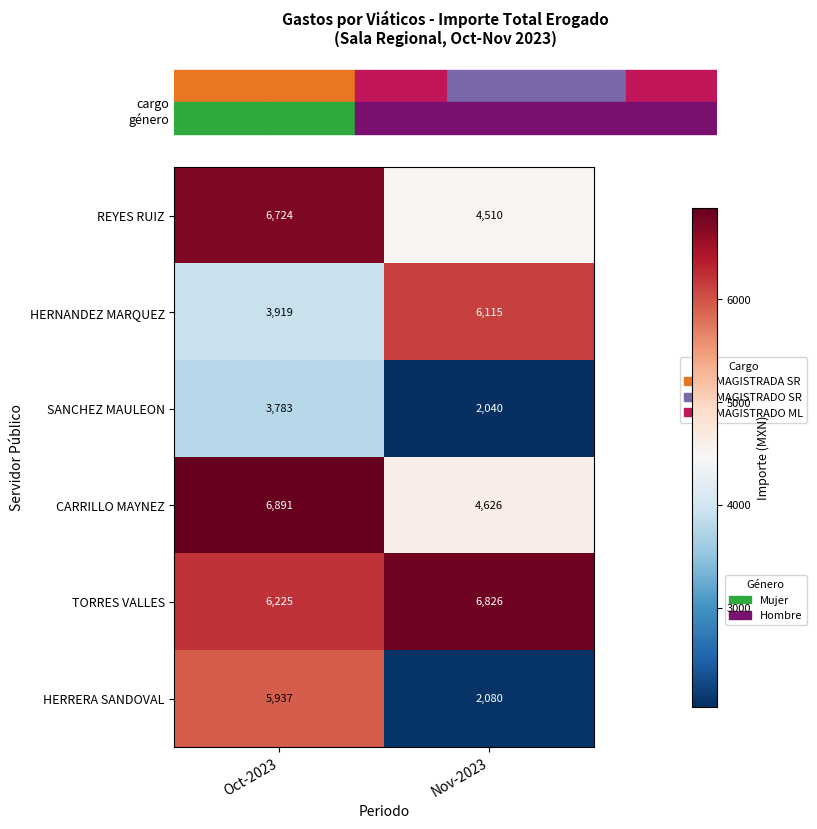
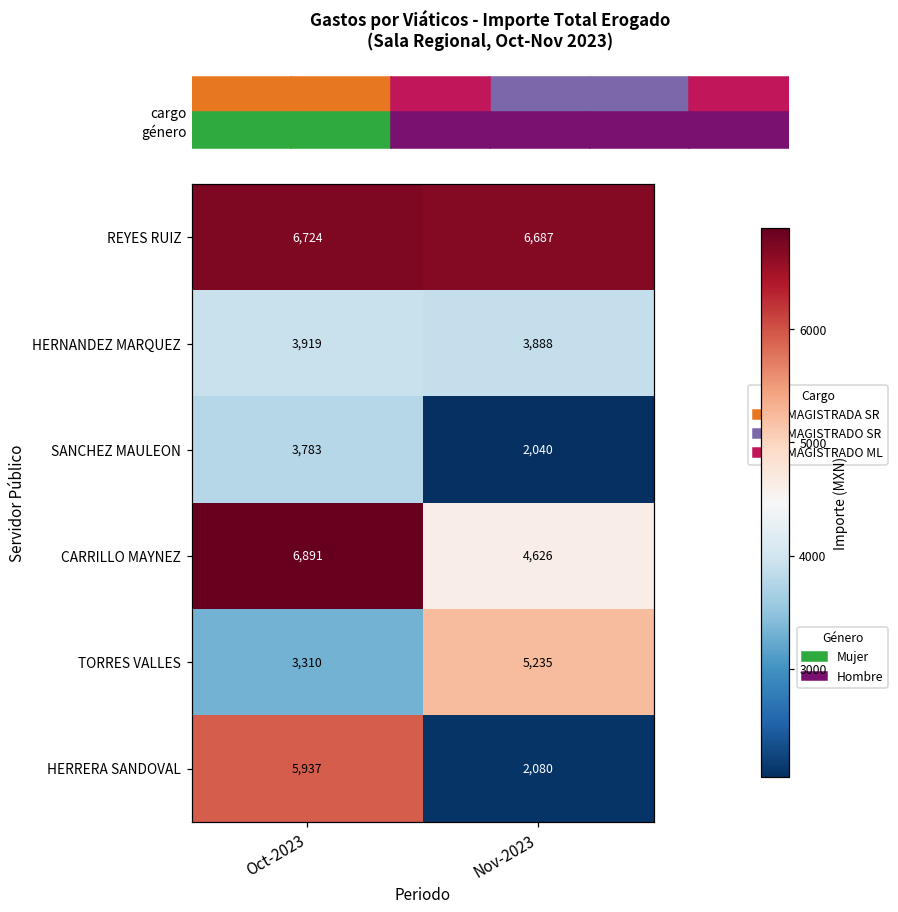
REYES RUIZ, Nov-2023: 4,510 -> 6,687
HERNANDEZ MARQUEZ, Nov-2023: 6,115 -> 3,888
TORRES VALLES, Oct-2023: 6,225 -> 3,310
TORRES VALLES, Nov-2023: 6,826 -> 5,235
